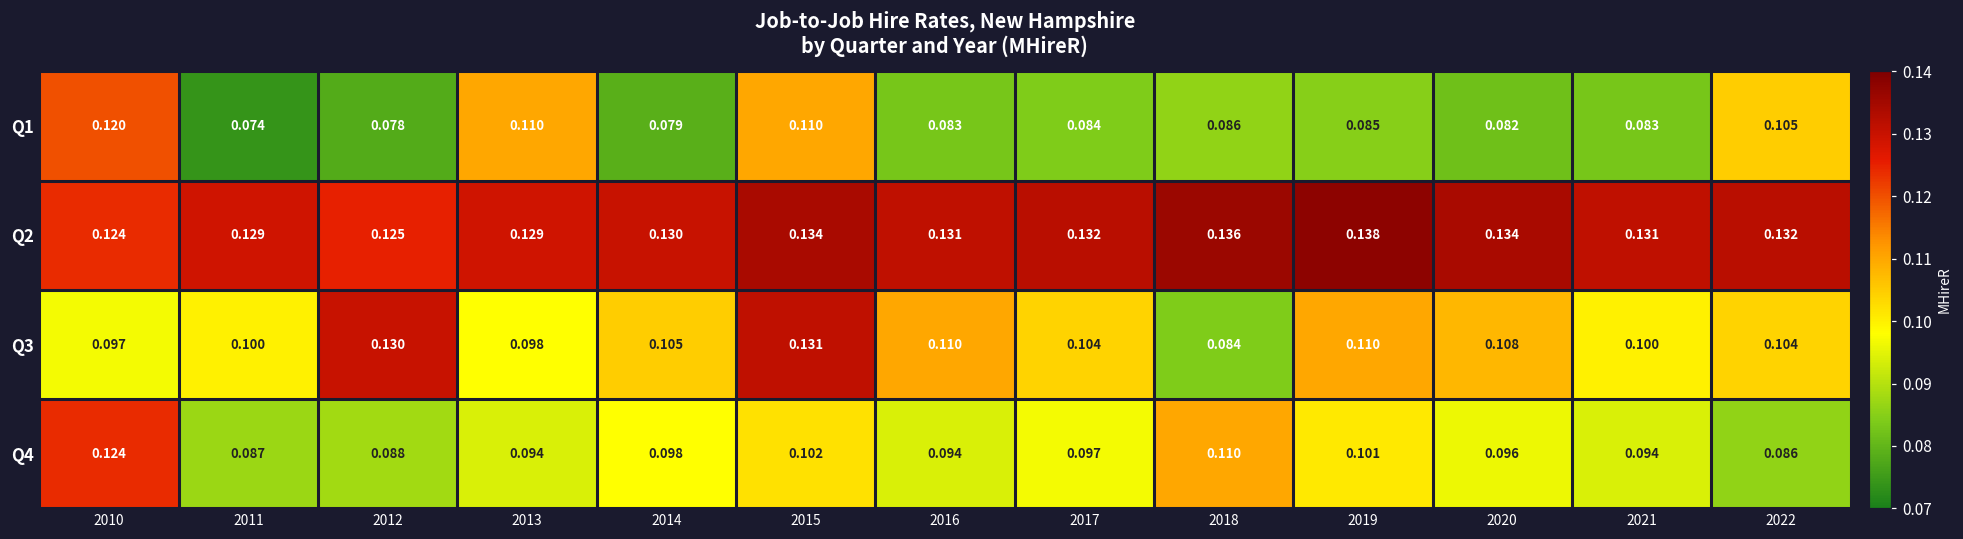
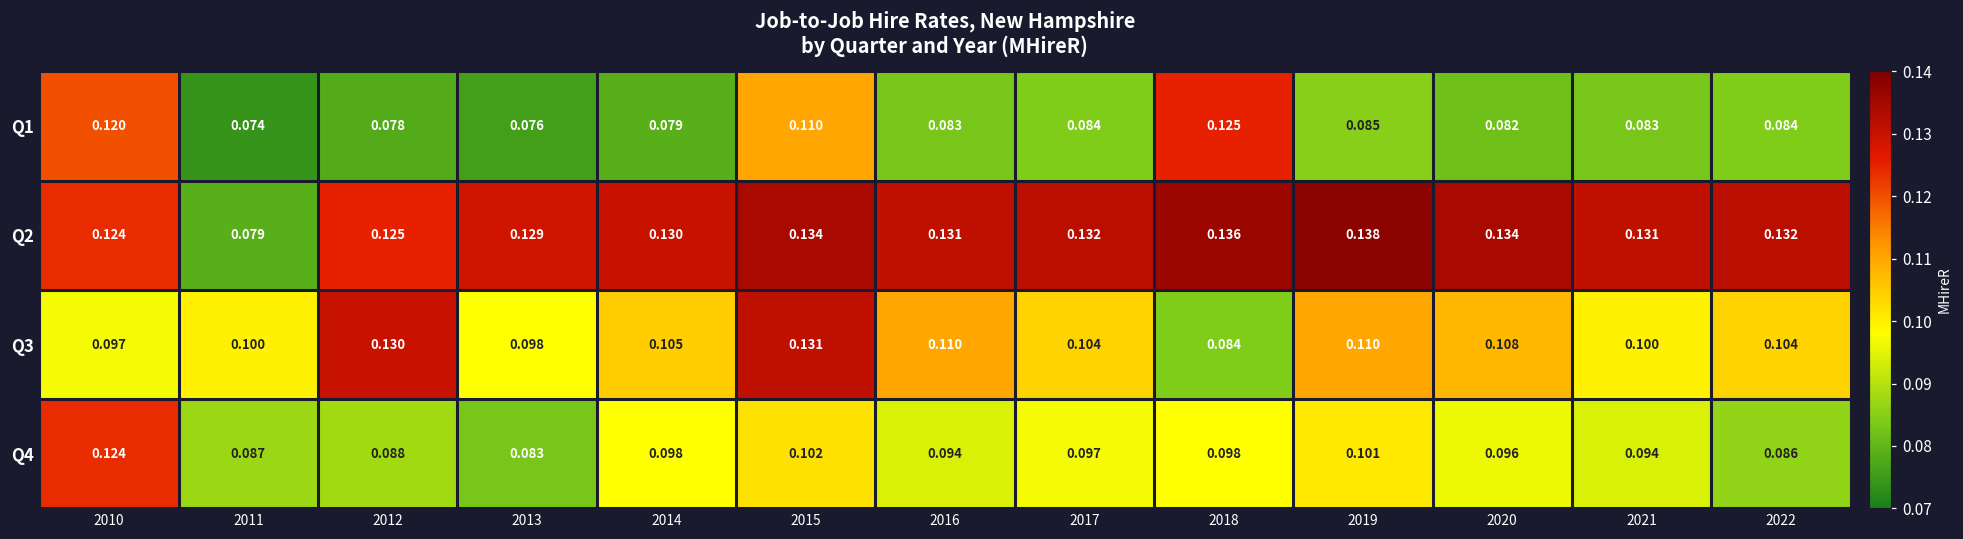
Q1, 2013: 0.110 -> 0.076
Q1, 2018: 0.086 -> 0.125
Q1, 2022: 0.105 -> 0.084
Q2, 2011: 0.129 -> 0.079
Q4, 2013: 0.094 -> 0.083
Q4, 2018: 0.110 -> 0.098
